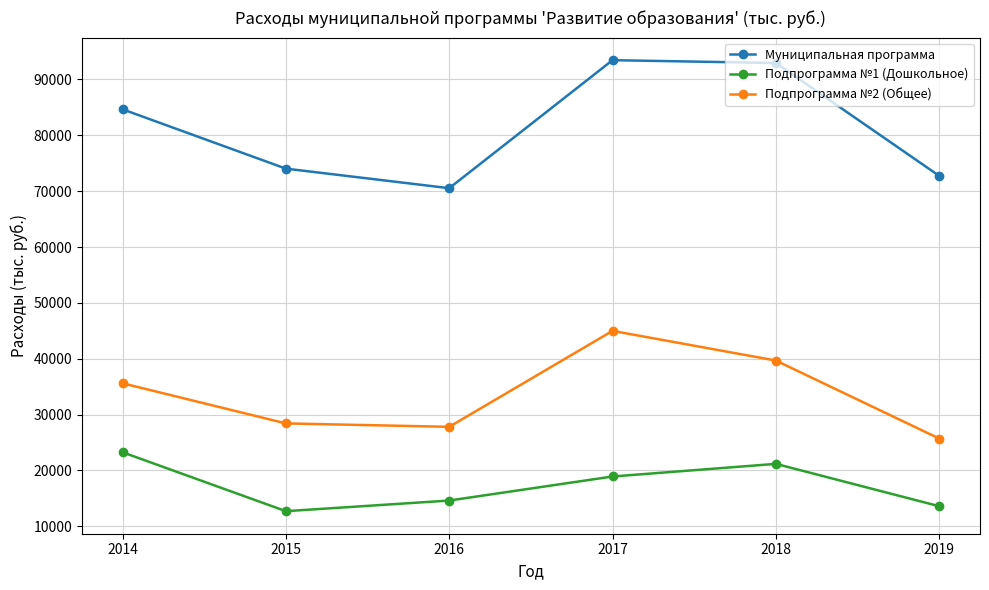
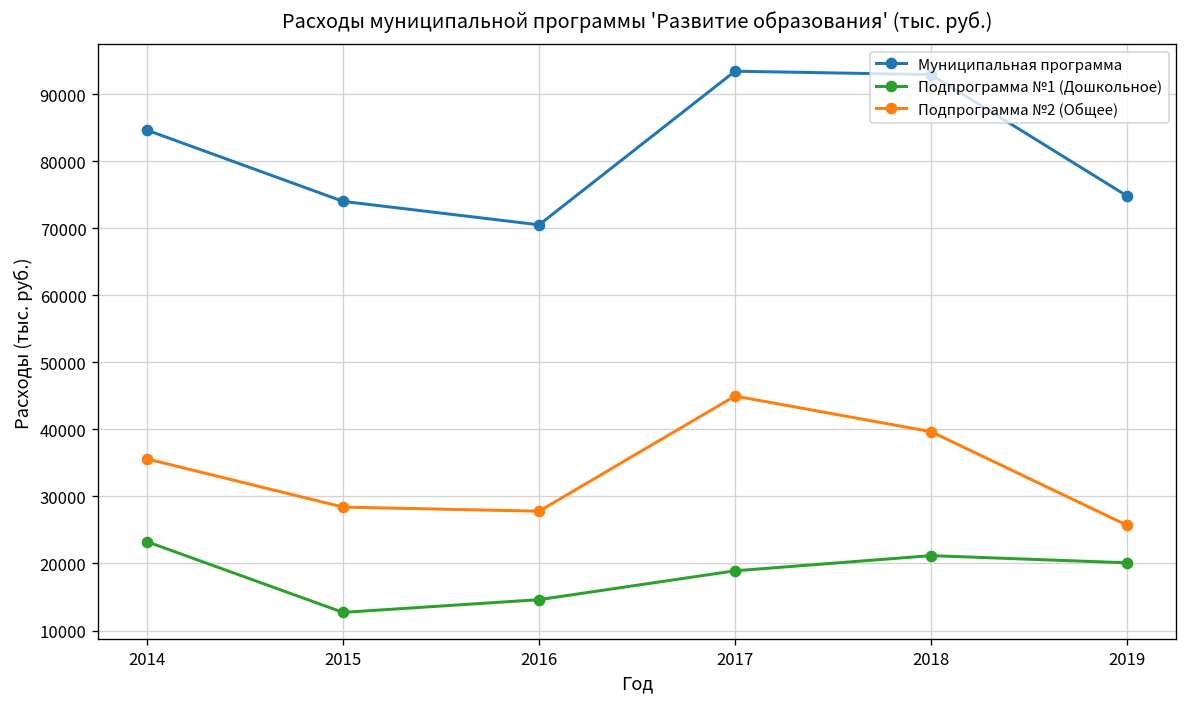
Муниципальная программа, 2019: 73000 -> 75000
Подпрограмма №1 (Дошкольное), 2019: 14000 -> 20000
